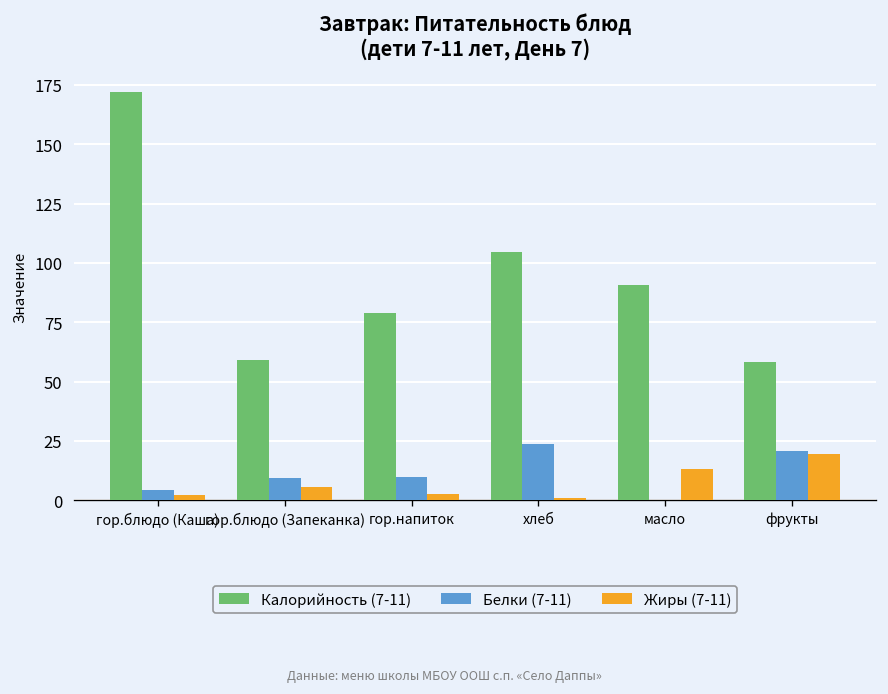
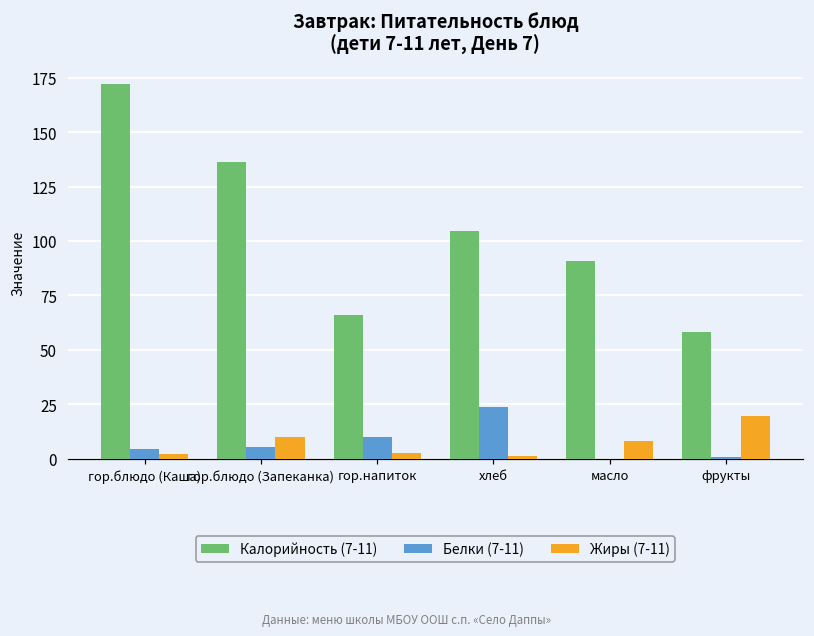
Калорийность (7-11), гор.блюдо (Запеканка): 59 -> 136
Белки (7-11), гор.блюдо (Запеканка): 10 -> 5
Жиры (7-11), гор.блюдо (Запеканка): 6 -> 10
Калорийность (7-11), гор.напиток: 79 -> 66
Жиры (7-11), масло: 13 -> 8
Белки (7-11), фрукты: 21 -> 1
